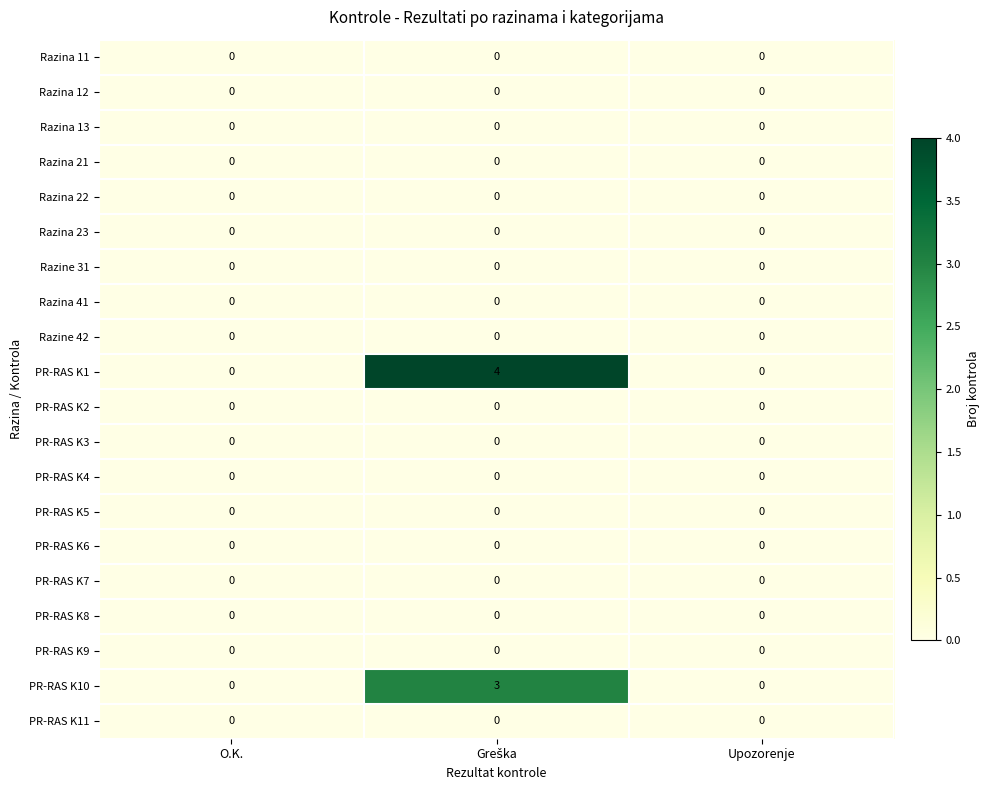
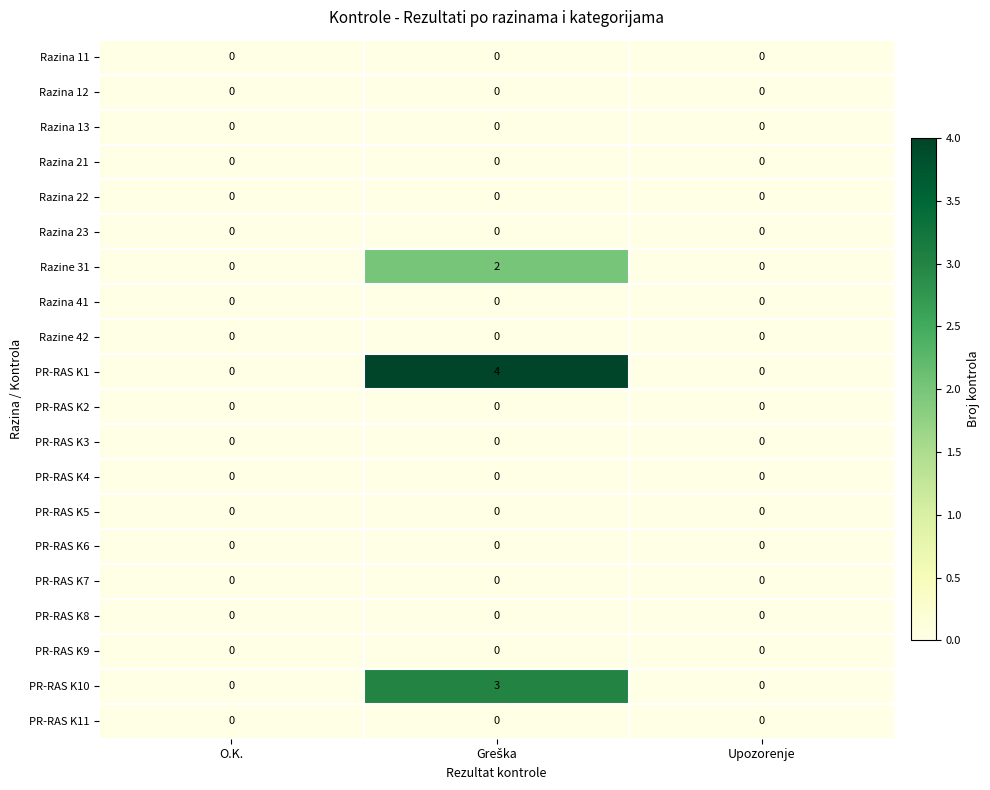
Razine 31, Greška: 0 -> 2
